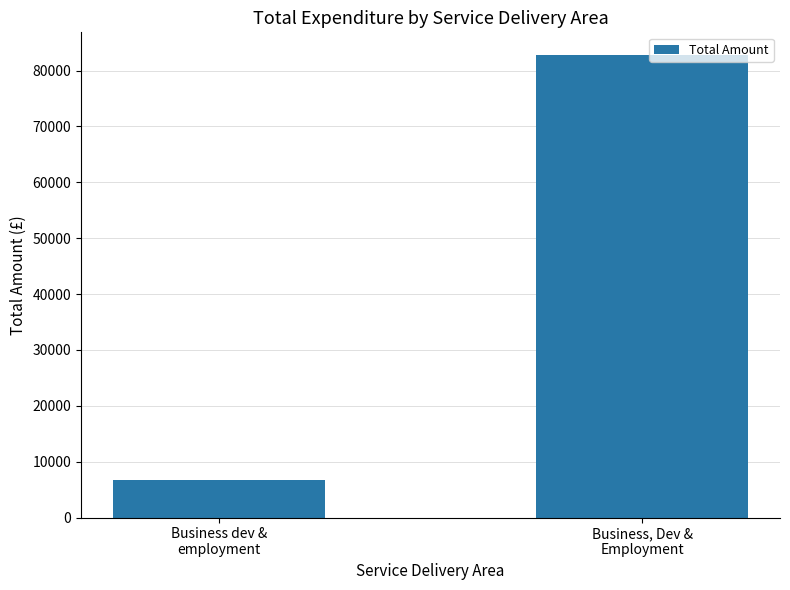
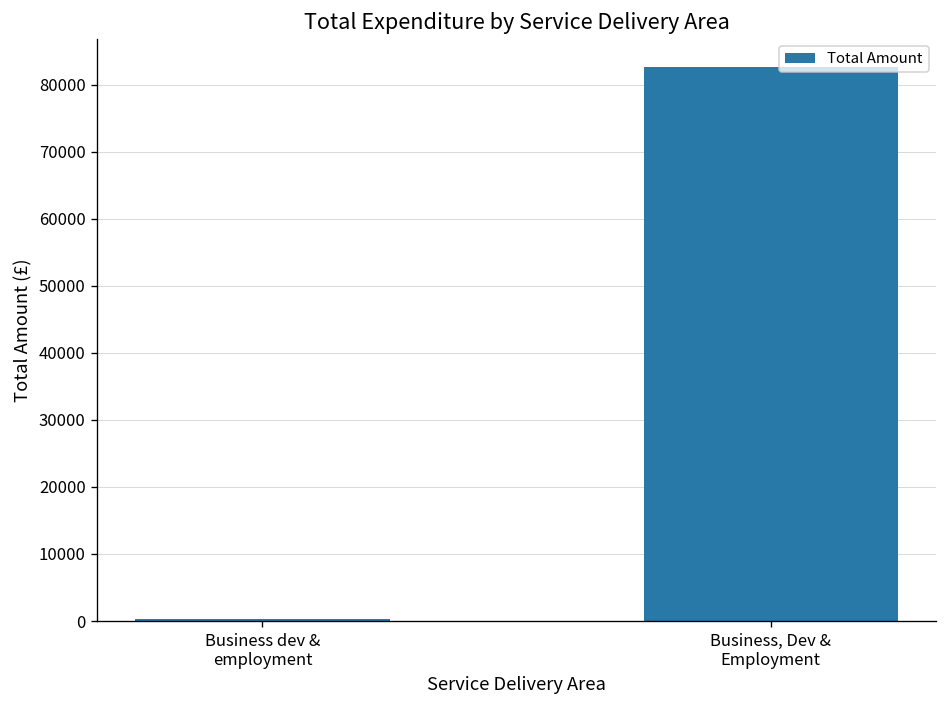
Business dev & employment: 7000 -> 0
